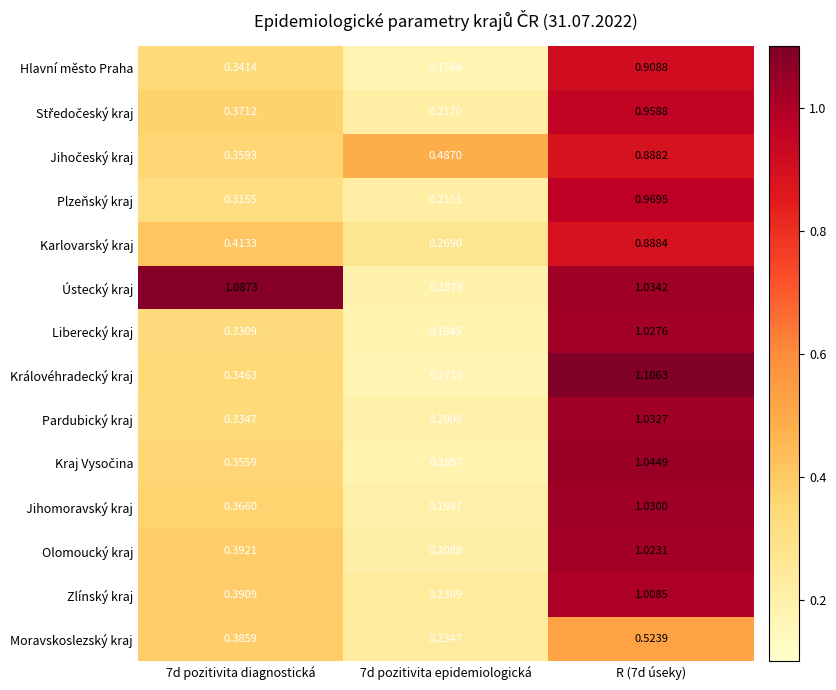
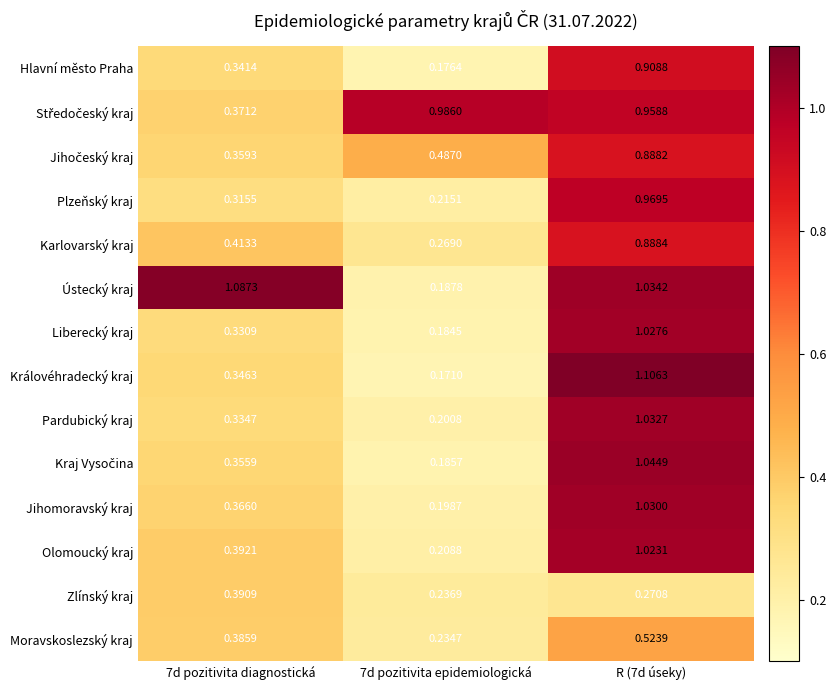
Středočeský kraj, 7d pozitivita epidemiologická: 0.2170 -> 0.9860
Zlínský kraj, R (7d úseky): 1.0085 -> 0.2708
